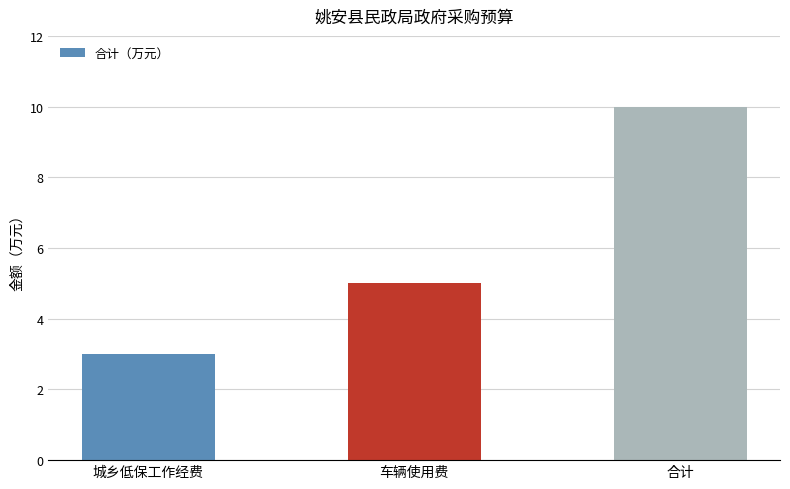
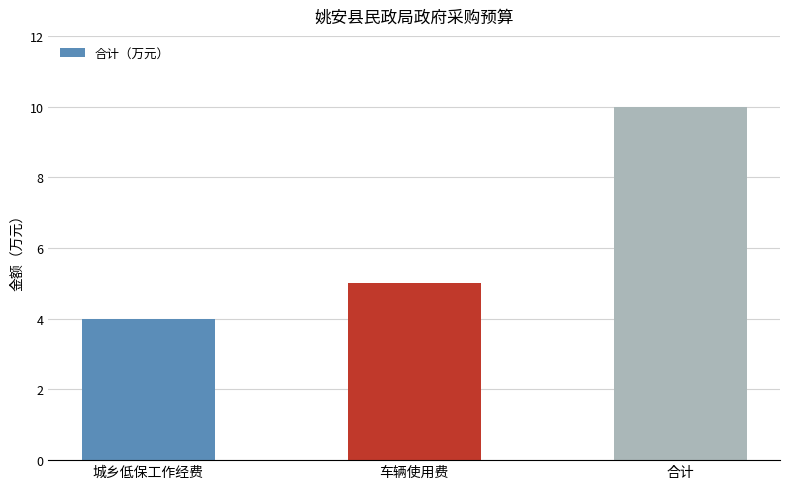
城乡低保工作经费: 3 -> 4
